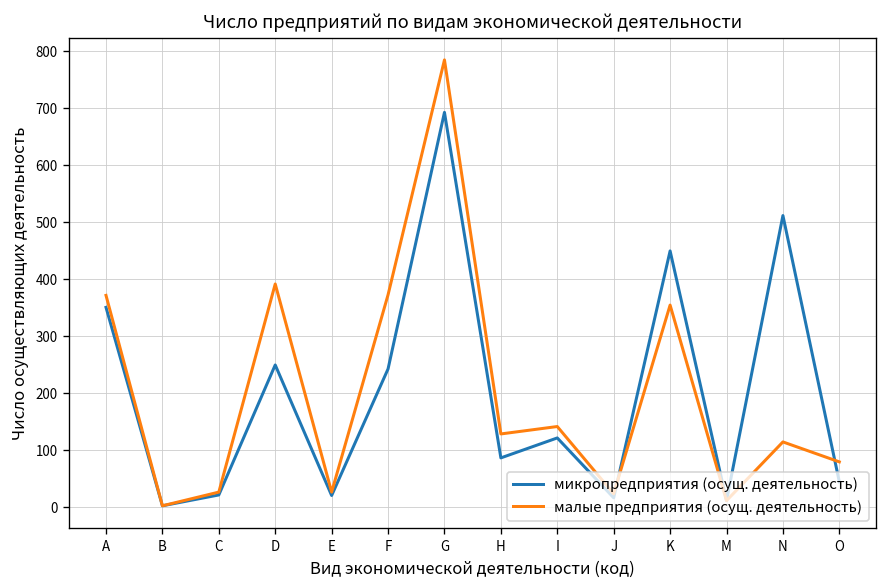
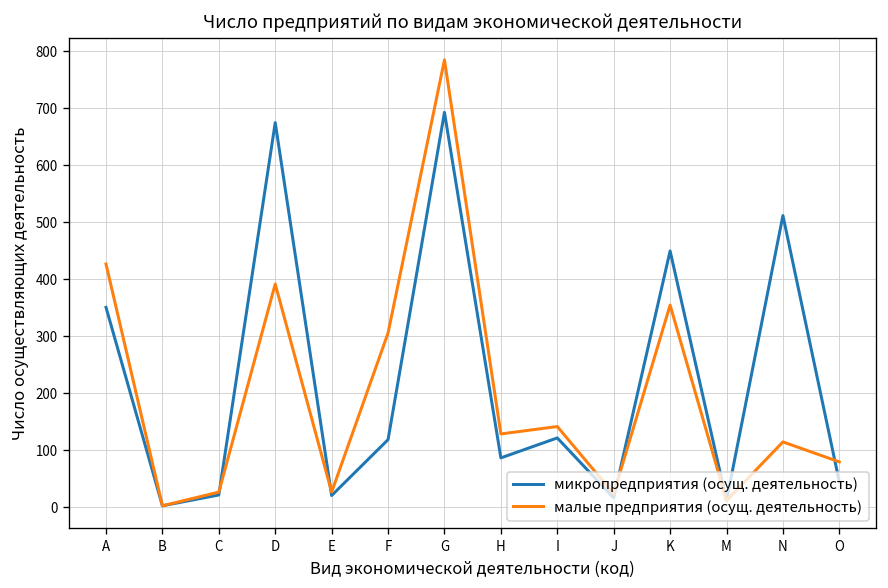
малые предприятия (осущ. деятельность), A: 370 -> 430
микропредприятия (осущ. деятельность), D: 250 -> 680
микропредприятия (осущ. деятельность), F: 240 -> 120
малые предприятия (осущ. деятельность), F: 370 -> 310
